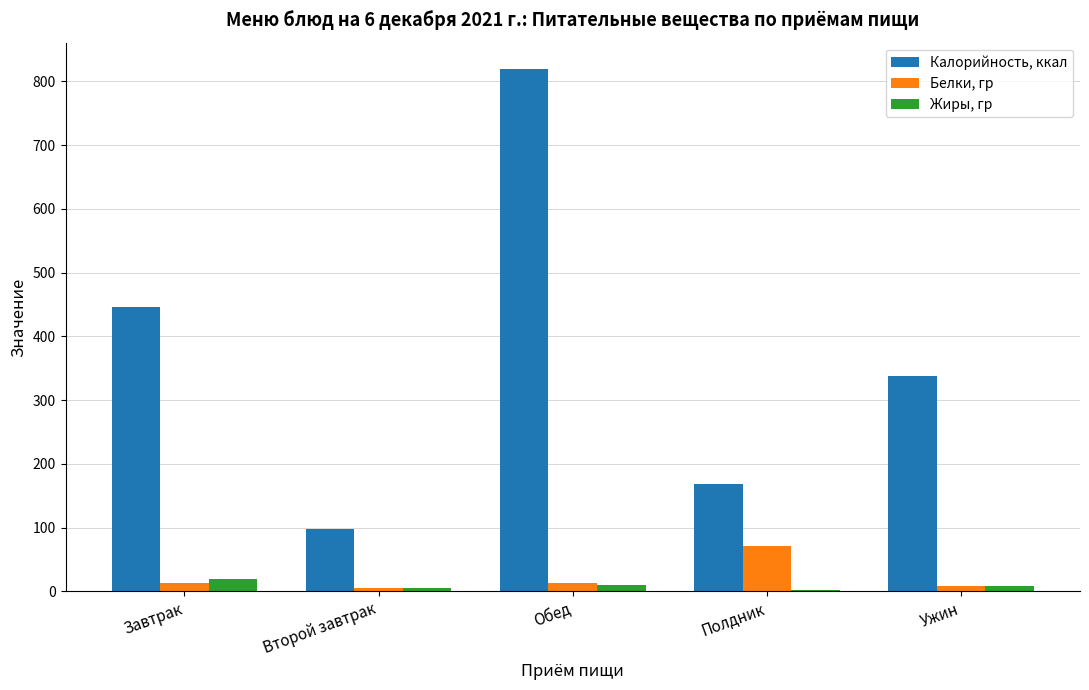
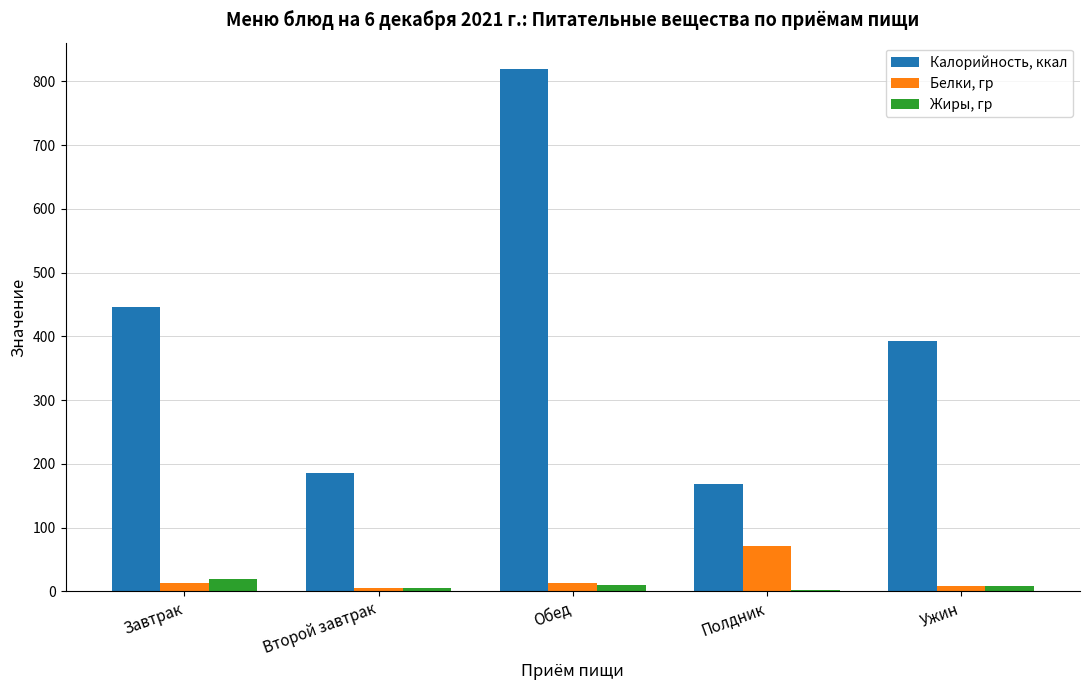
Калорийность, ккал, Второй завтрак: 100 -> 190
Калорийность, ккал, Ужин: 340 -> 390
